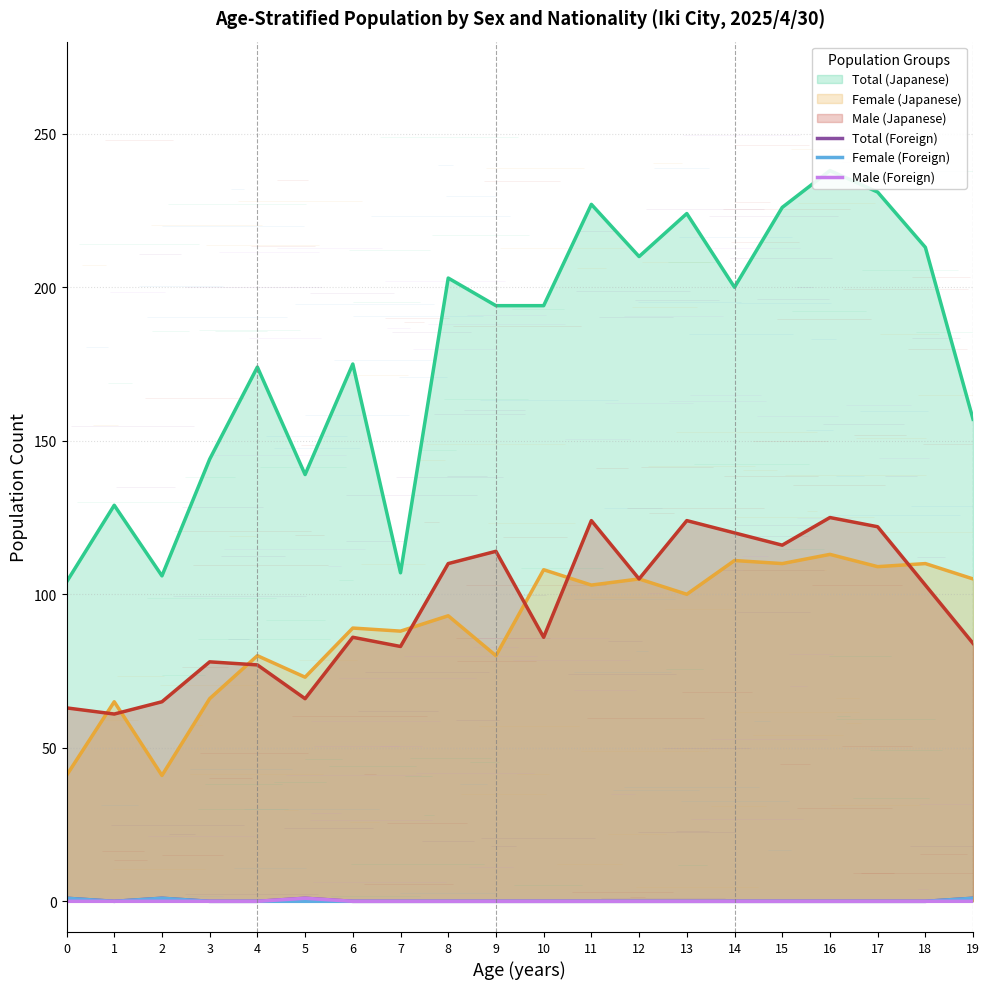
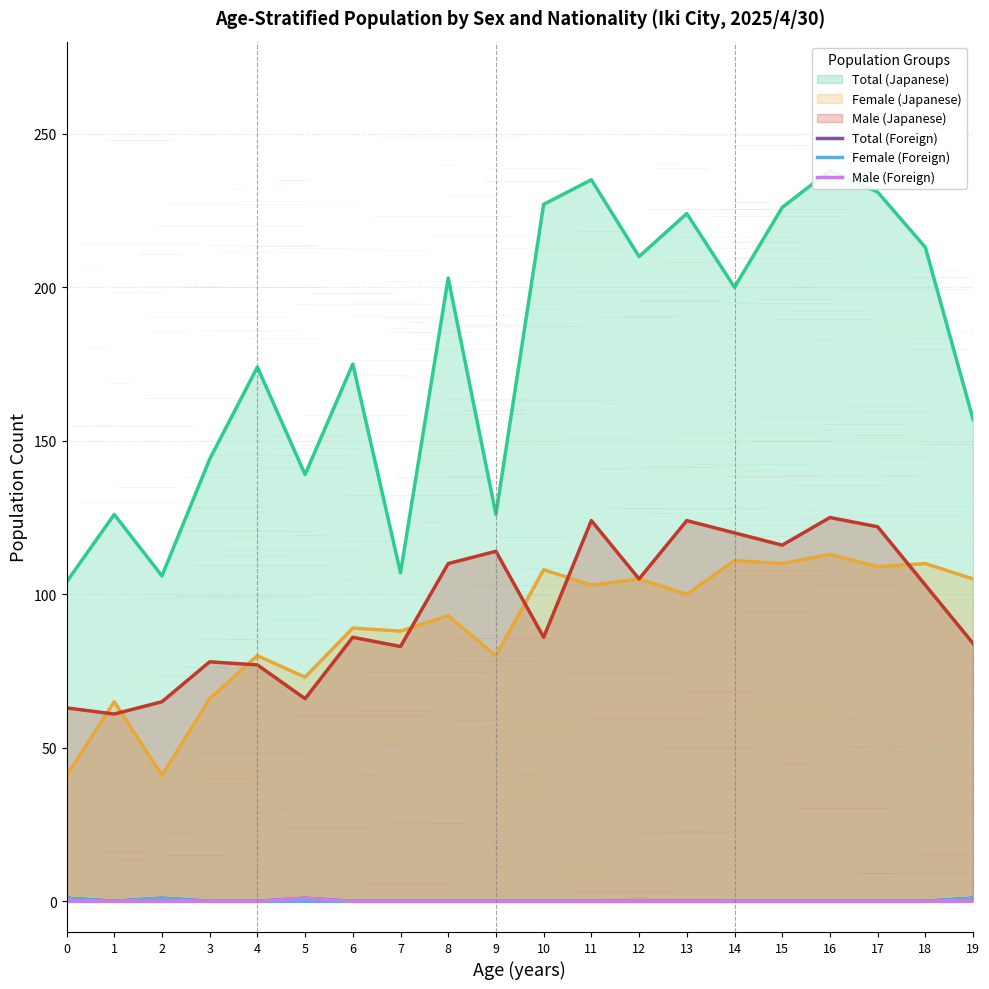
Total (Japanese), 1: 129 -> 126
Total (Japanese), 9: 194 -> 126
Total (Japanese), 10: 194 -> 227
Total (Japanese), 11: 227 -> 235
